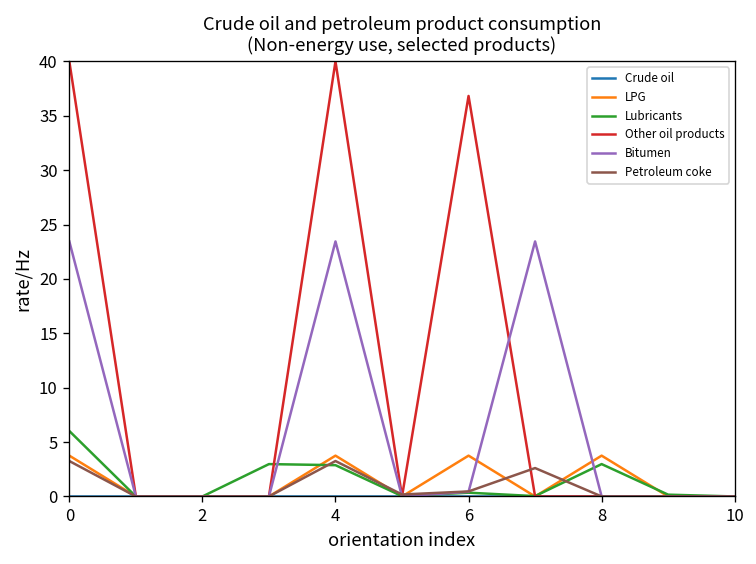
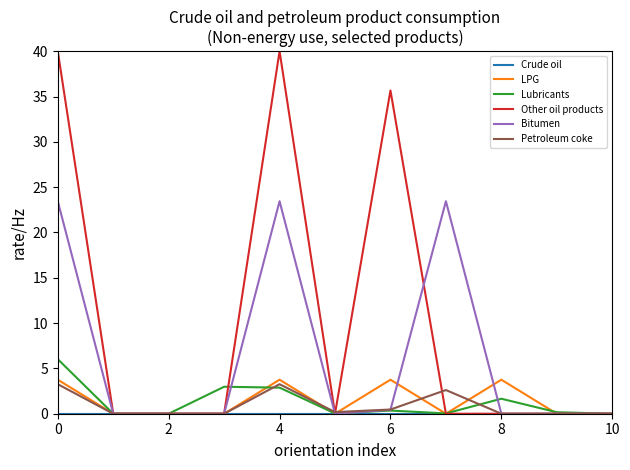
Other oil products, 6: 37 -> 36
Lubricants, 8: 3 -> 2
